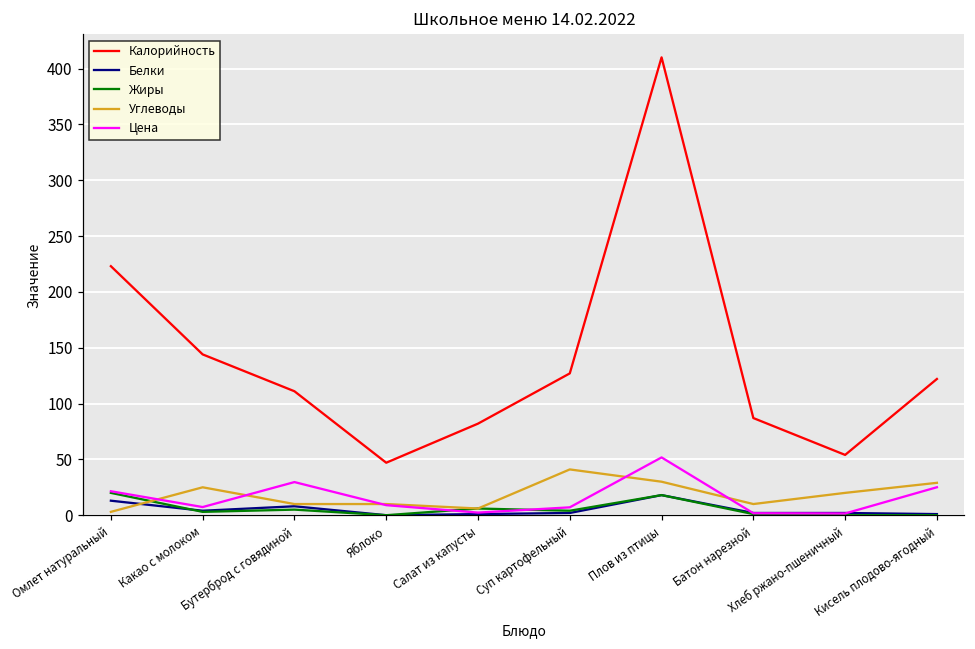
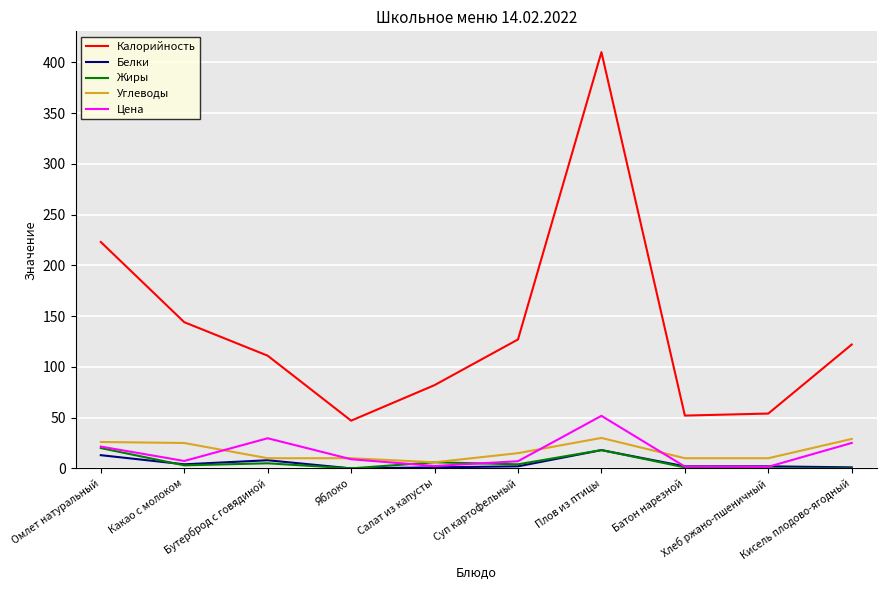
Углеводы, Омлет натуральный: 3 -> 26
Углеводы, Суп картофельный: 41 -> 15
Калорийность, Батон нарезной: 87 -> 52
Углеводы, Хлеб ржано-пшеничный: 20 -> 10
